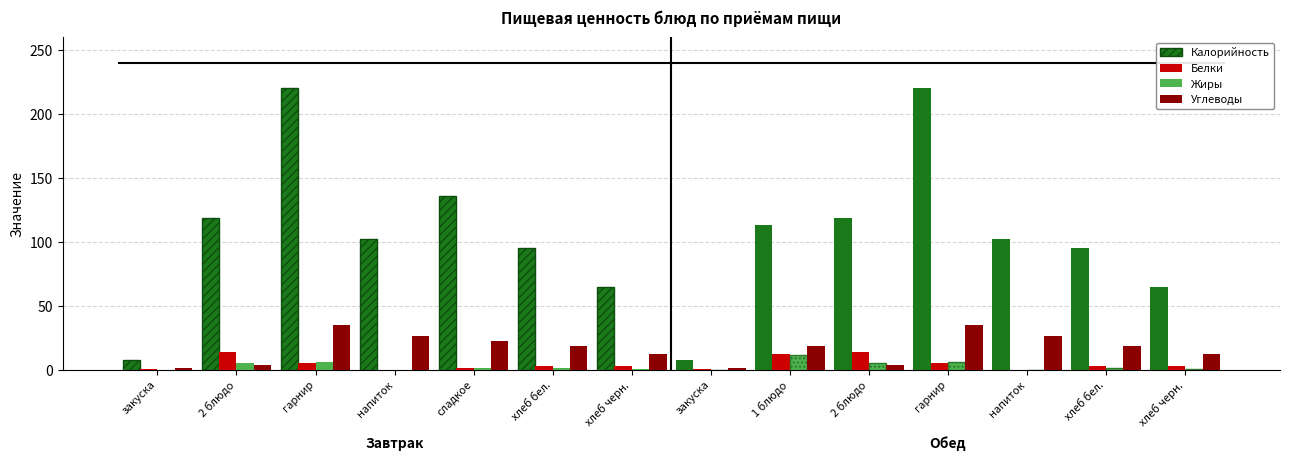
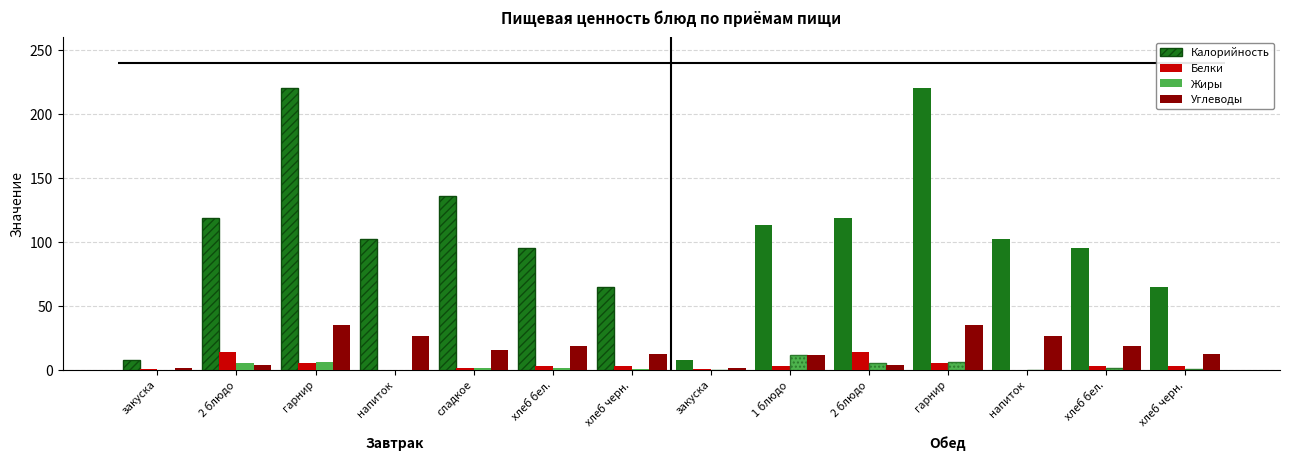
Углеводы, сладкое: 22 -> 15
Белки, 1 блюдо: 12 -> 3
Углеводы, 1 блюдо: 18 -> 12
